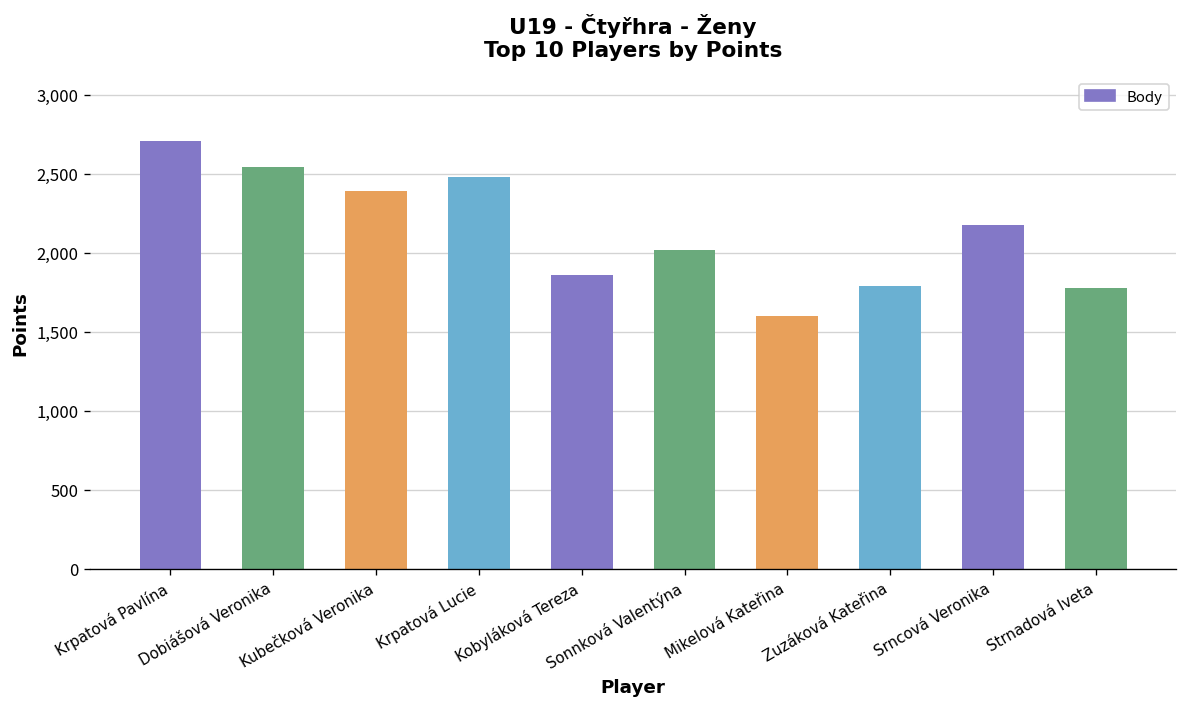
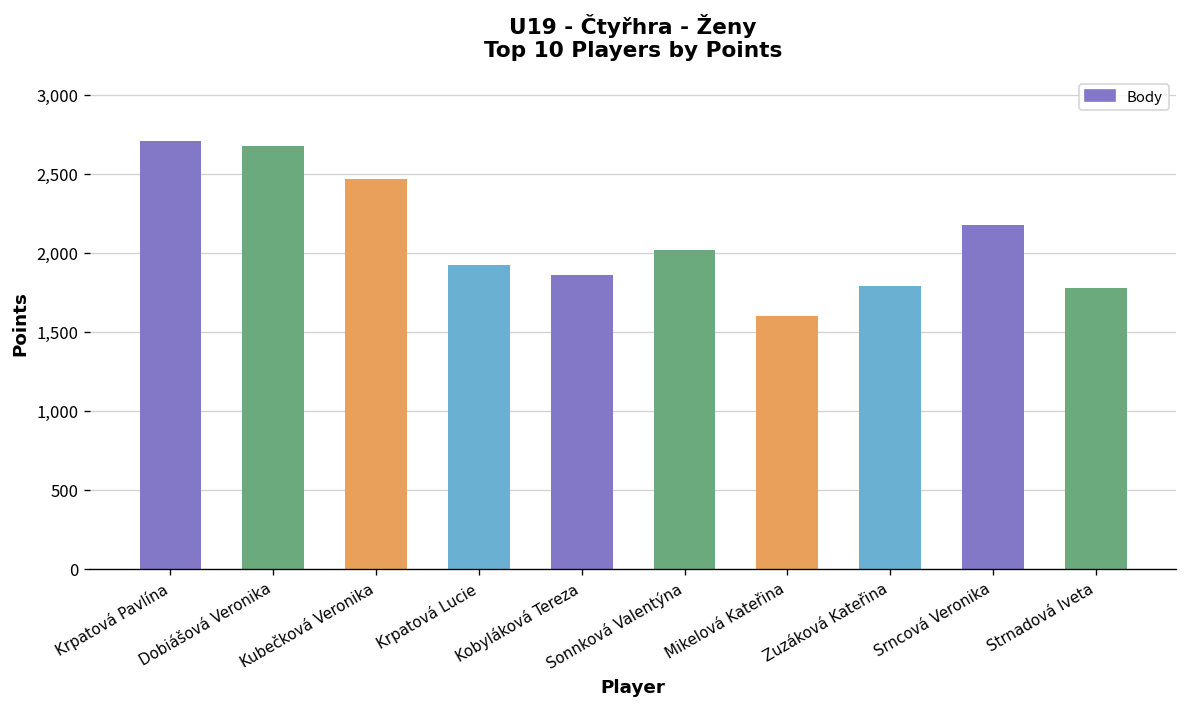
Dobiášová Veronika: 2,540 -> 2,670
Kubečková Veronika: 2,390 -> 2,470
Krpatová Lucie: 2,480 -> 1,920
